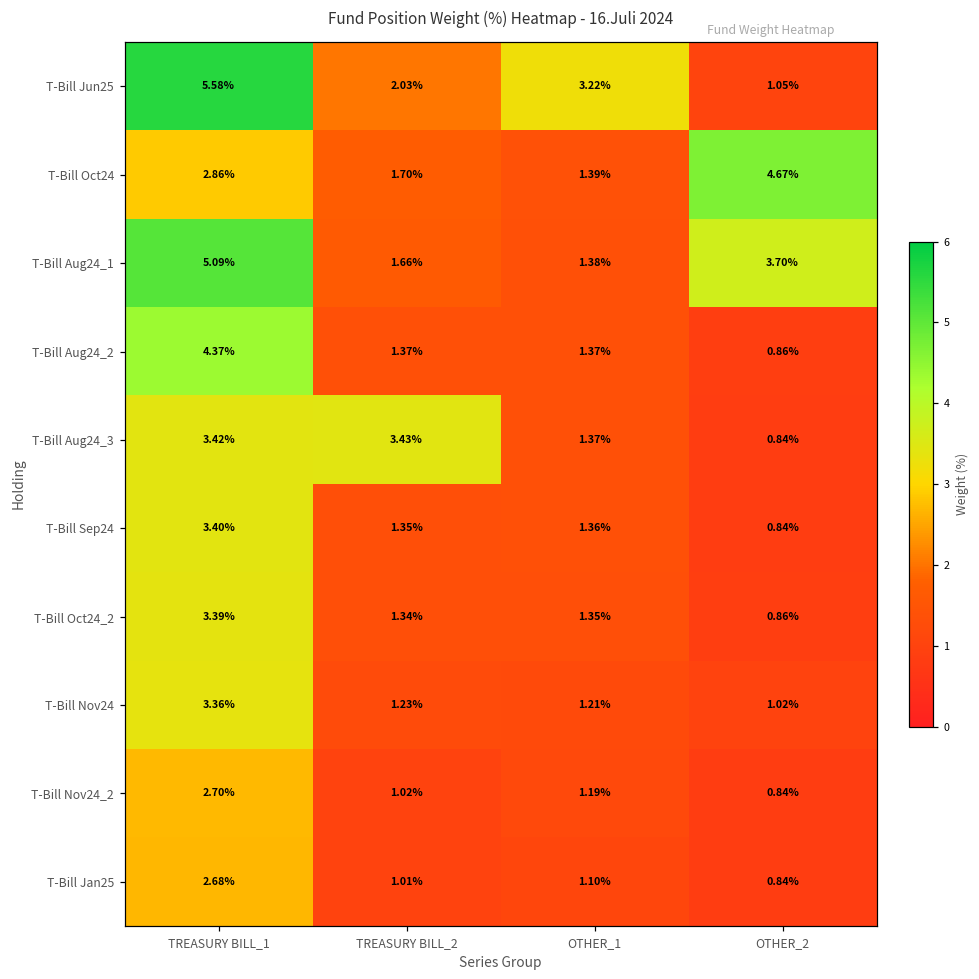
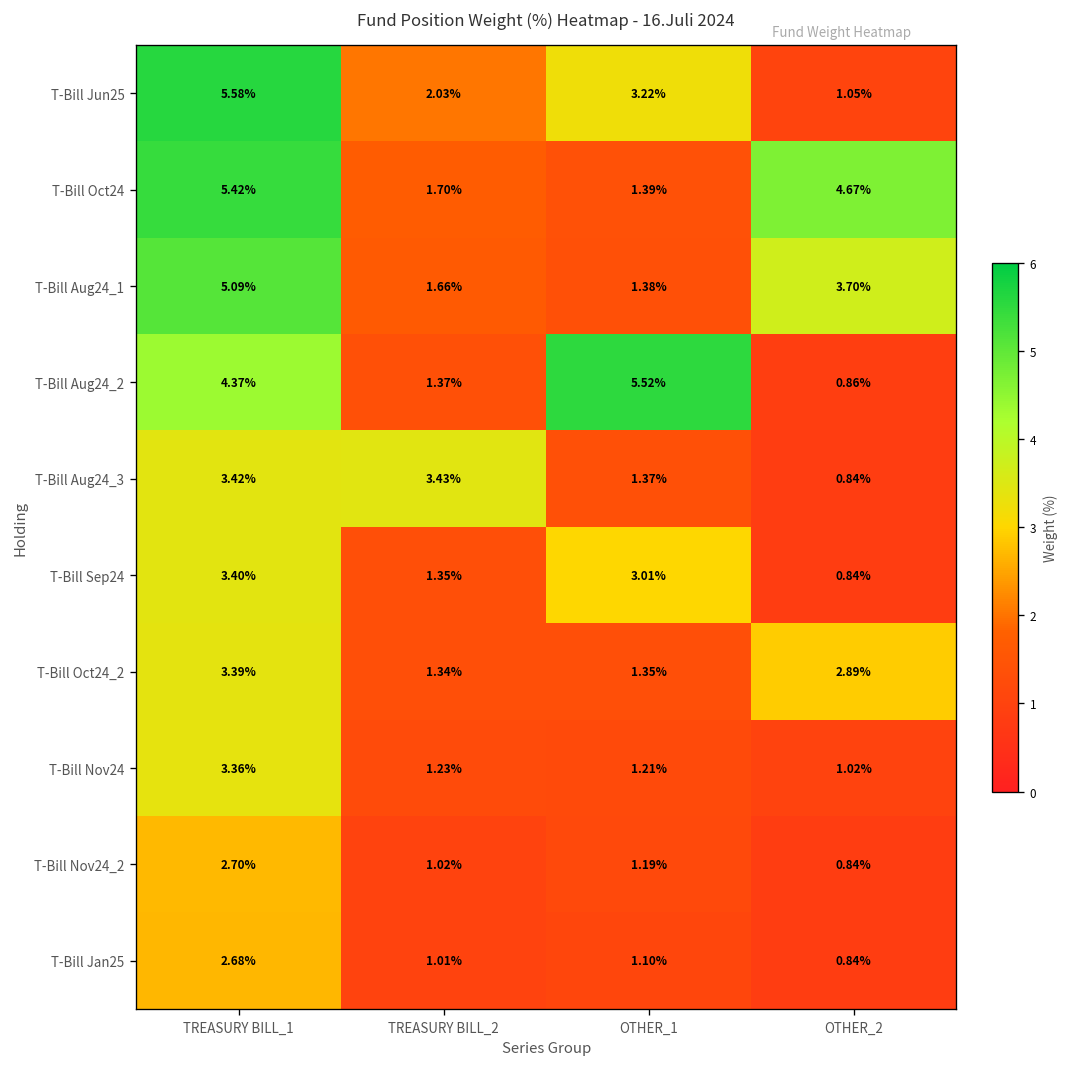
T-Bill Oct24, TREASURY BILL_1: 2.86% -> 5.42%
T-Bill Aug24_2, OTHER_1: 1.37% -> 5.52%
T-Bill Sep24, OTHER_1: 1.36% -> 3.01%
T-Bill Oct24_2, OTHER_2: 0.86% -> 2.89%
